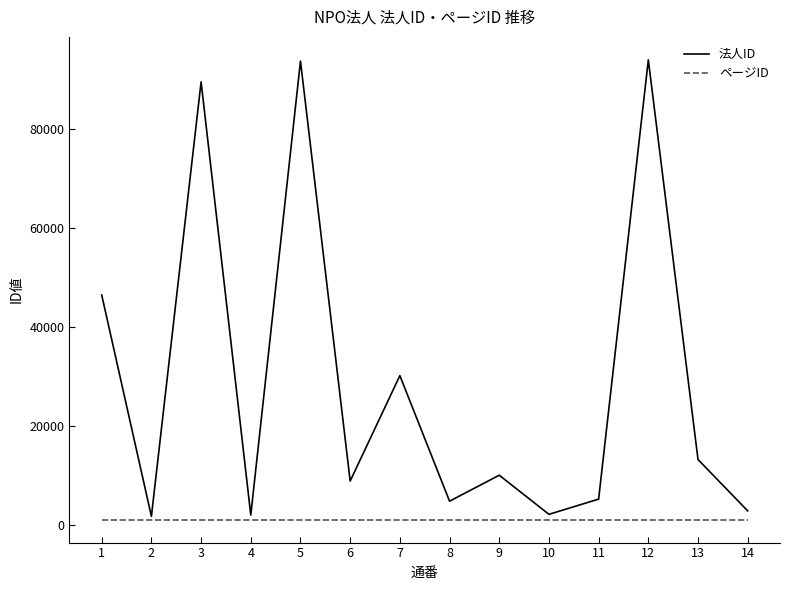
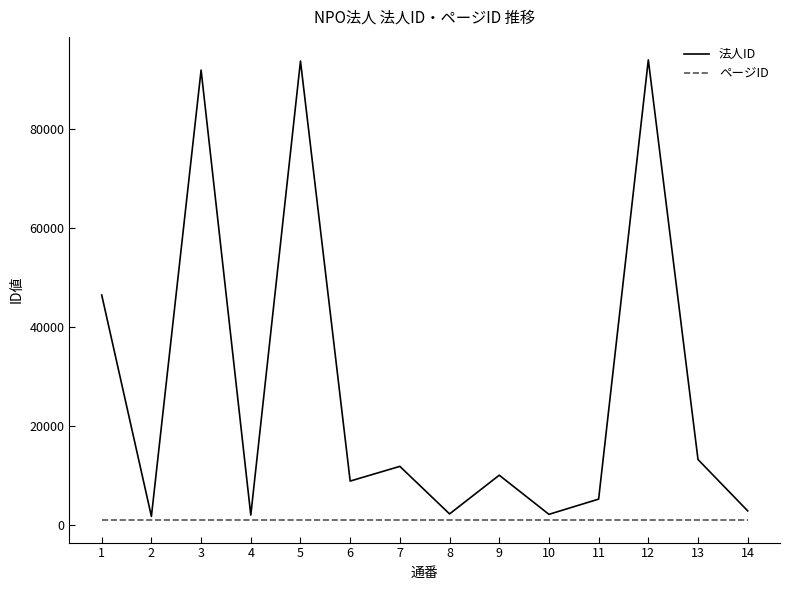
法人ID, 3: 89000 -> 92000
法人ID, 7: 30000 -> 12000
法人ID, 8: 5000 -> 2000
